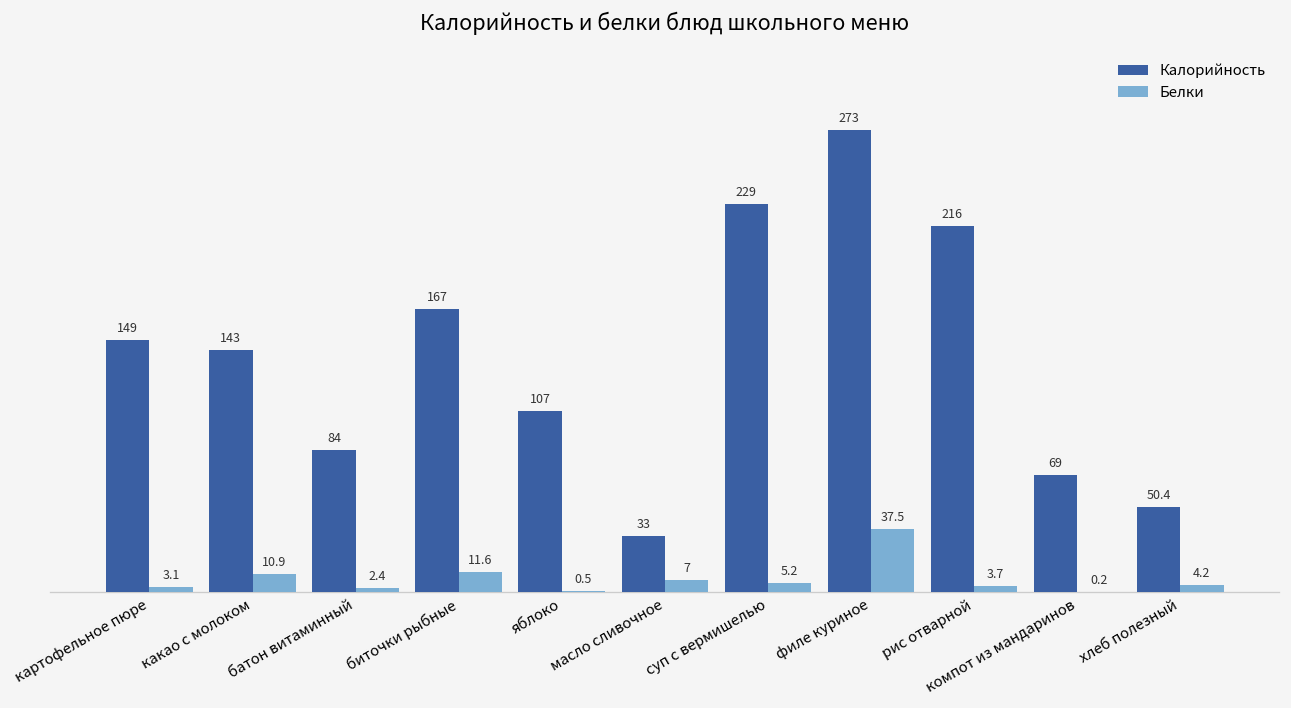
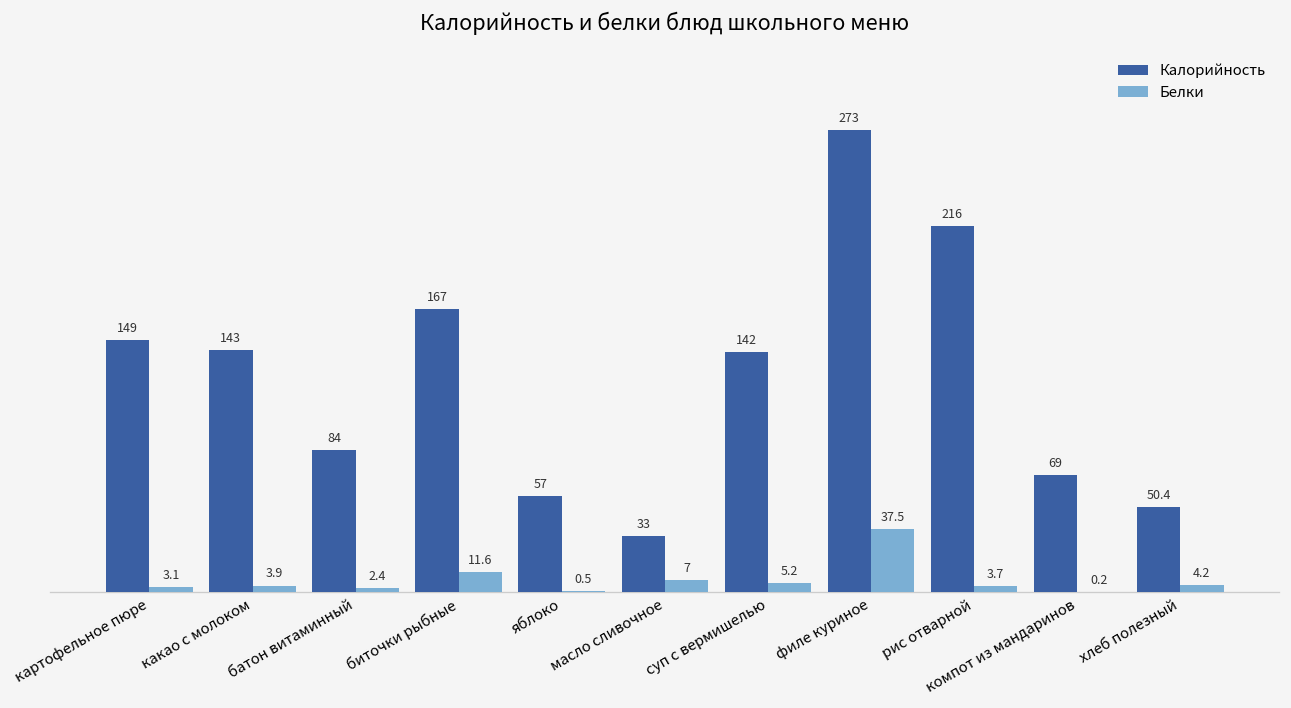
Белки, какао с молоком: 10.9 -> 3.9
Калорийность, яблоко: 107 -> 57
Калорийность, суп с вермишелью: 229 -> 142
